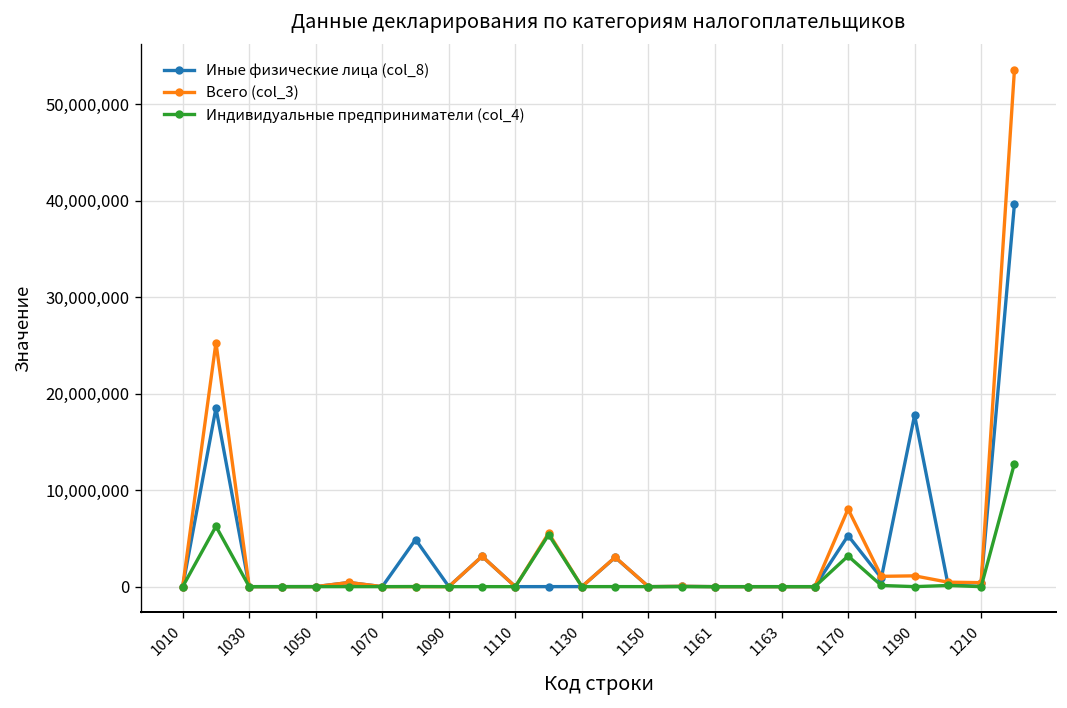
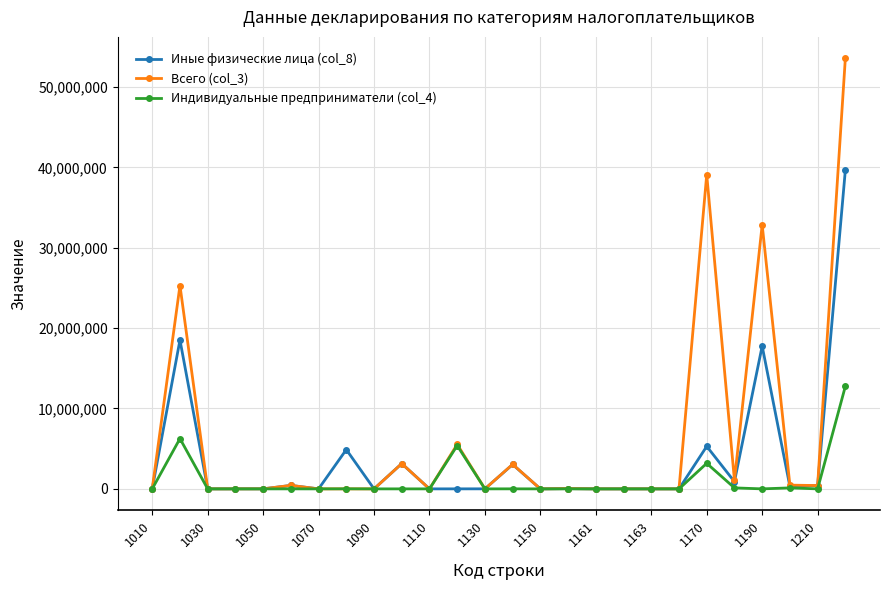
Всего (col_3), 1170: 8,000,000 -> 39,000,000
Всего (col_3), 1190: 1,000,000 -> 33,000,000
